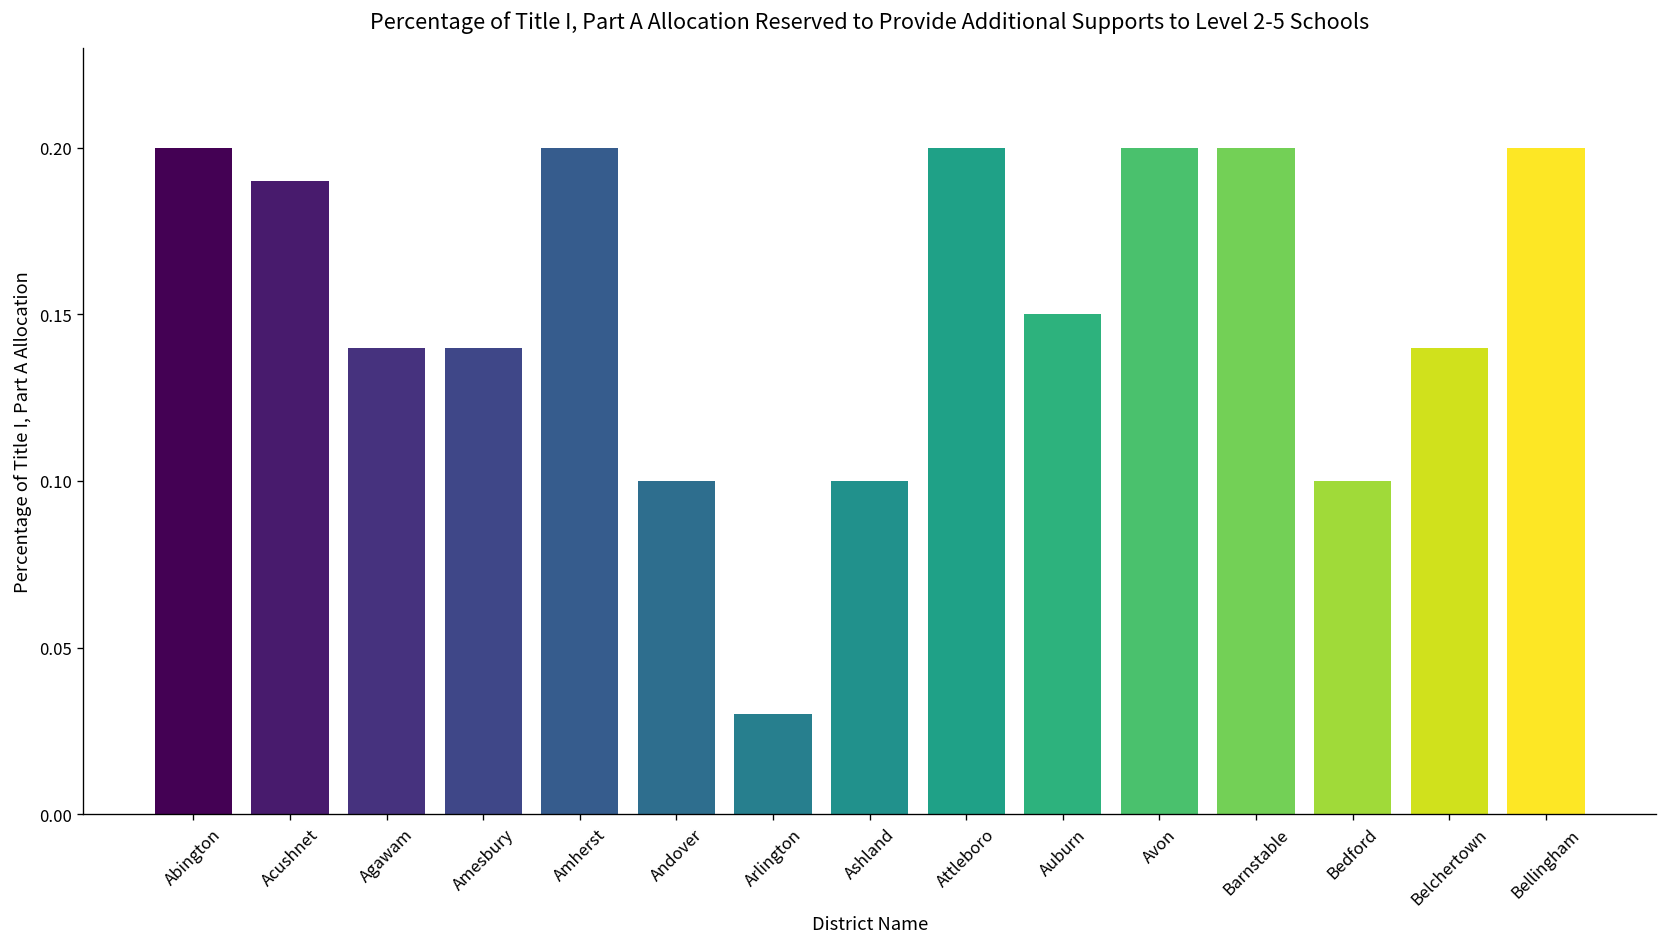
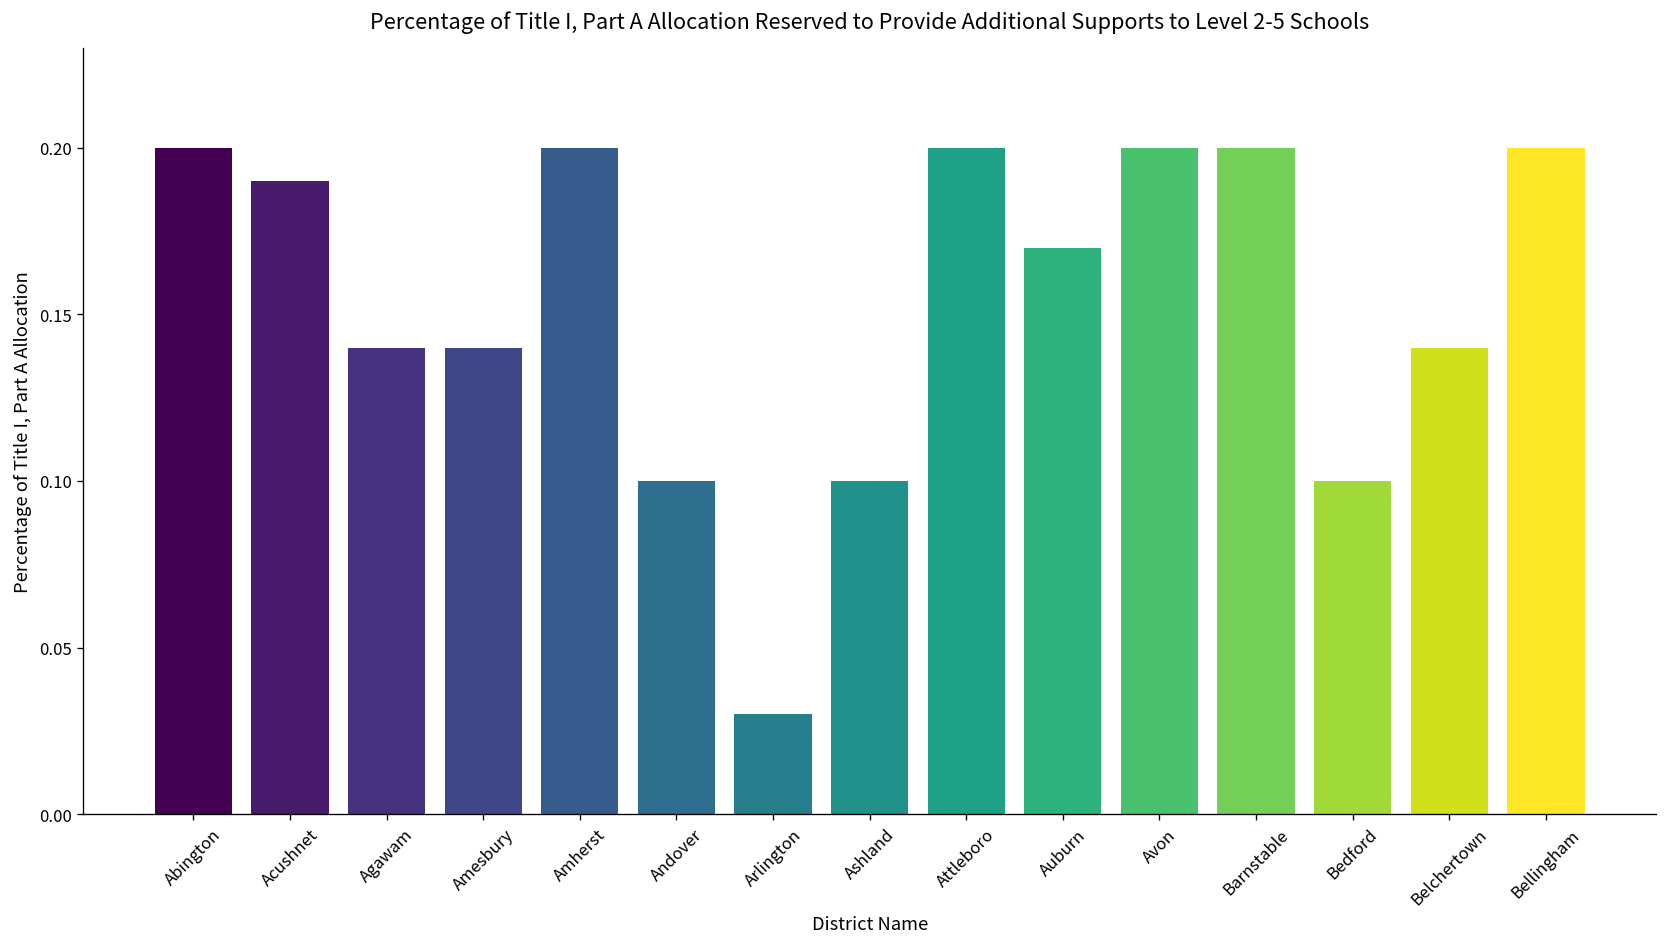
Auburn: 0.15 -> 0.17
